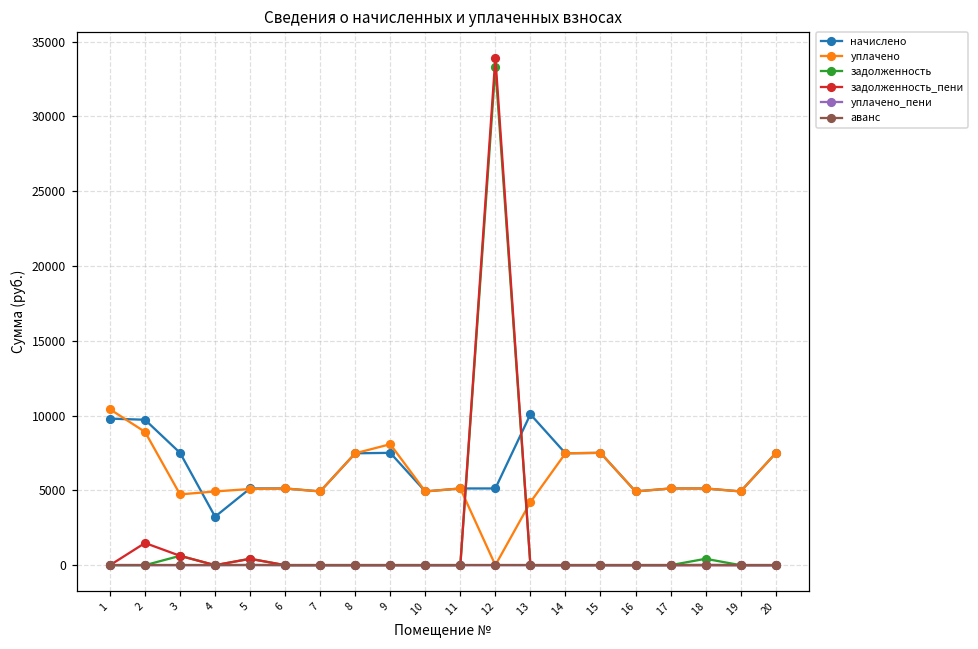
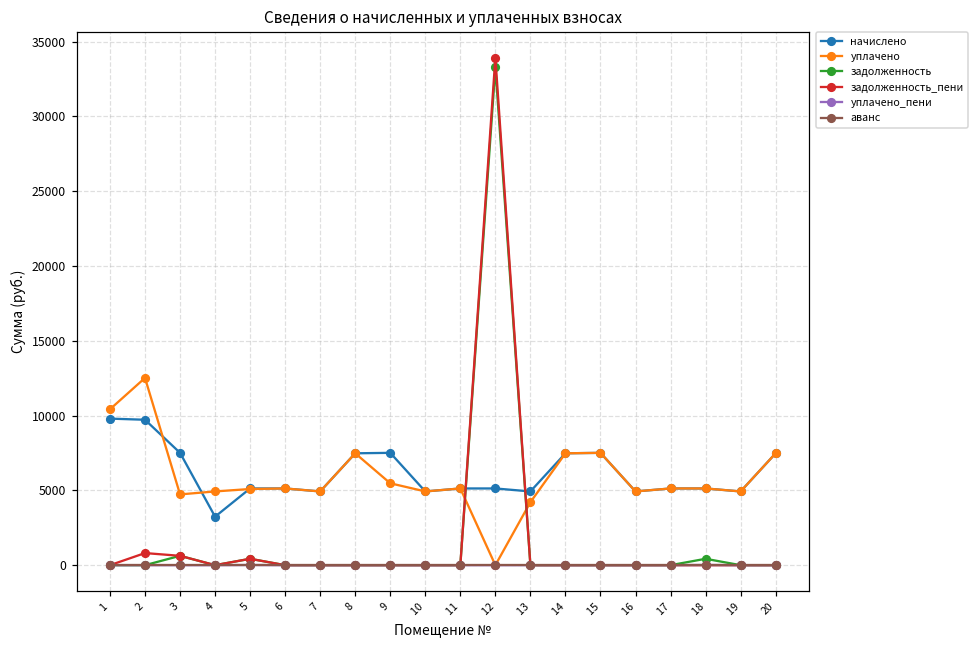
уплачено, 2: 8900 -> 12500
задолженность_пени, 2: 1500 -> 800
уплачено, 9: 8100 -> 5500
начислено, 13: 10100 -> 4900
